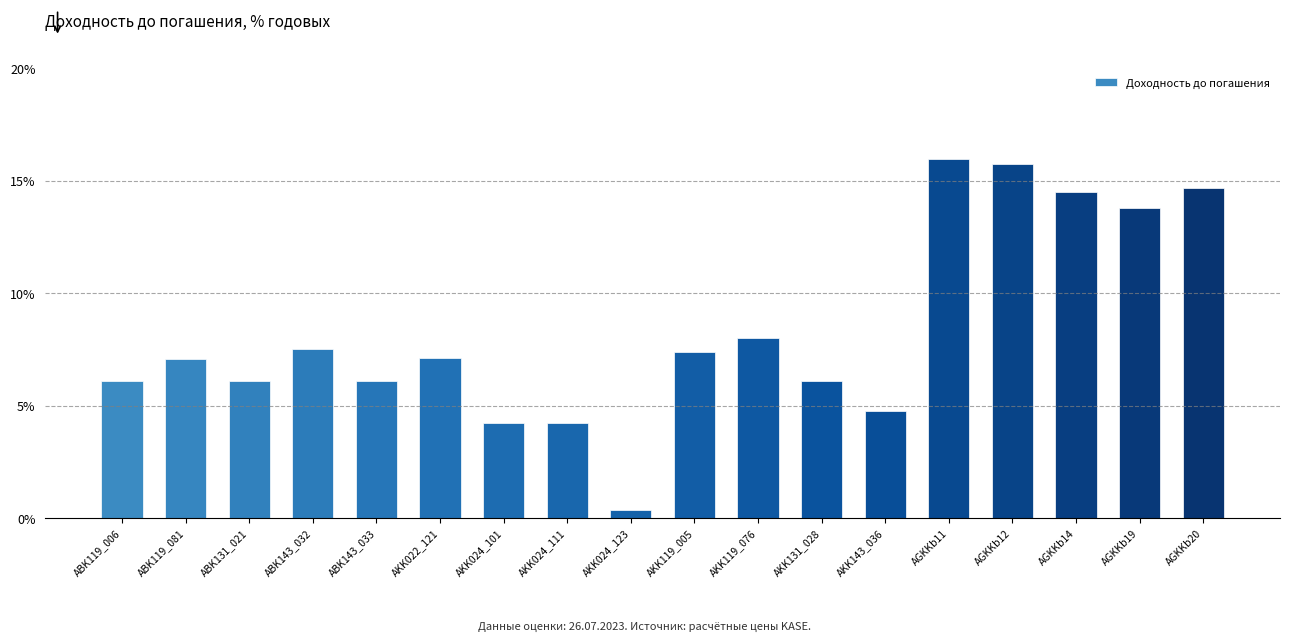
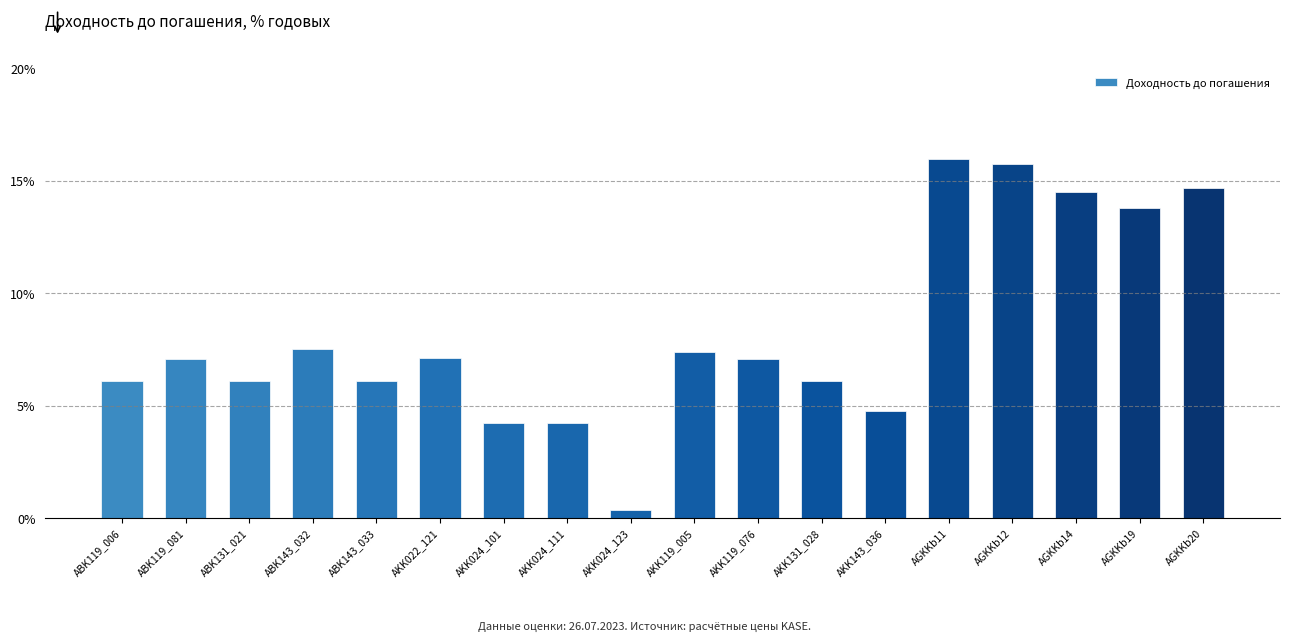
AKK119_076: 8.0% -> 7.1%
